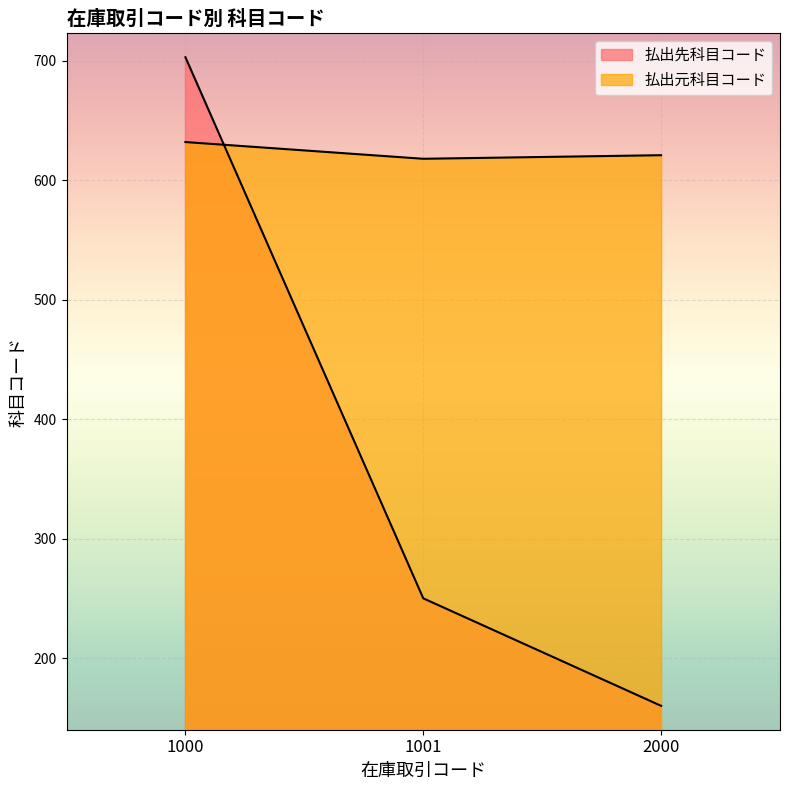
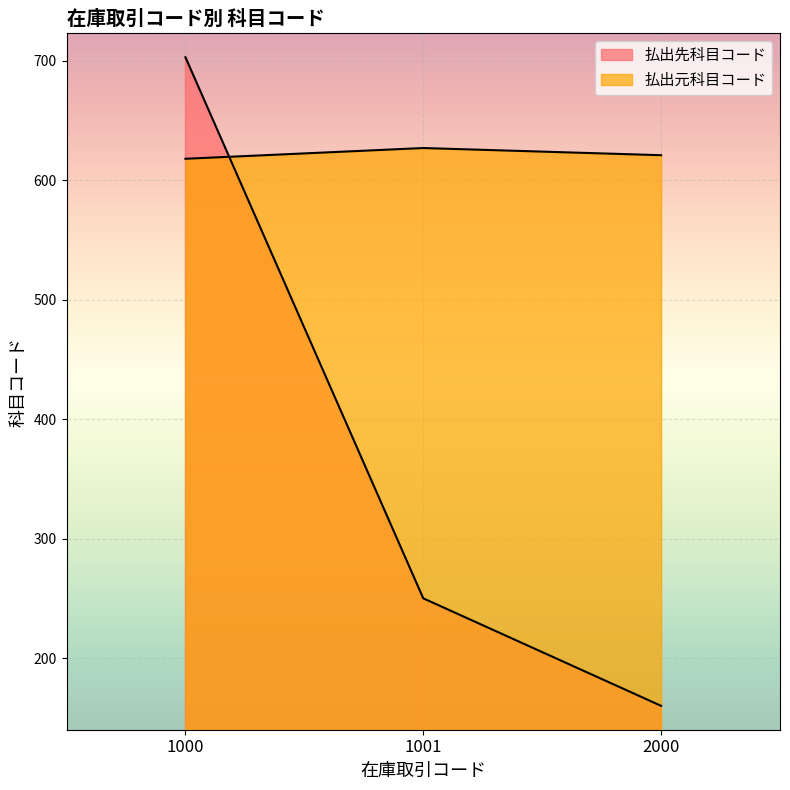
払出元科目コード, 1000: 632 -> 618
払出元科目コード, 1001: 618 -> 627
